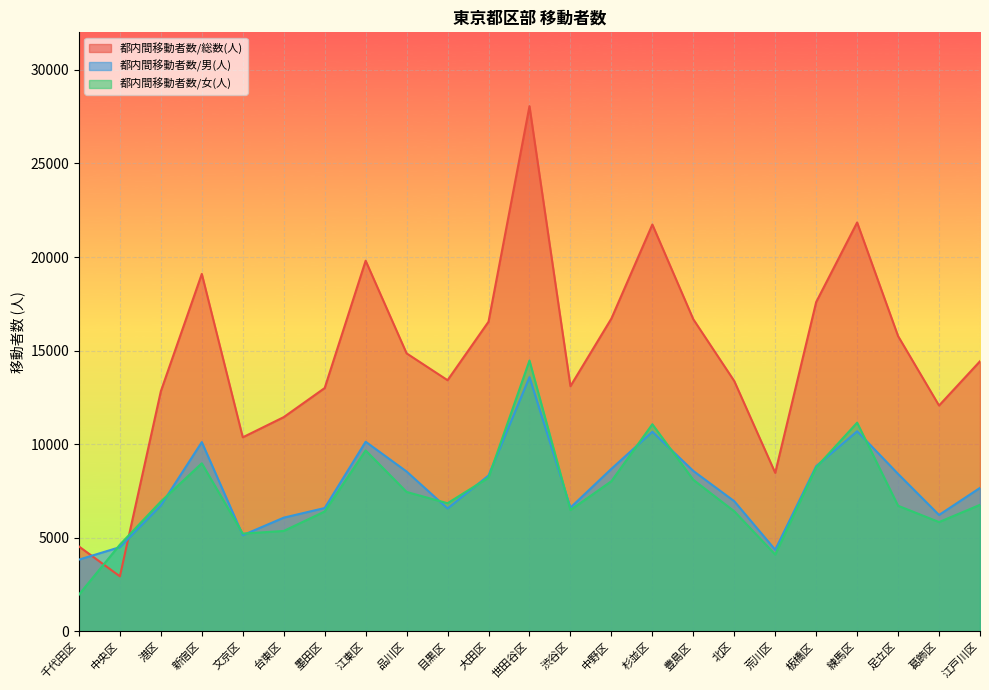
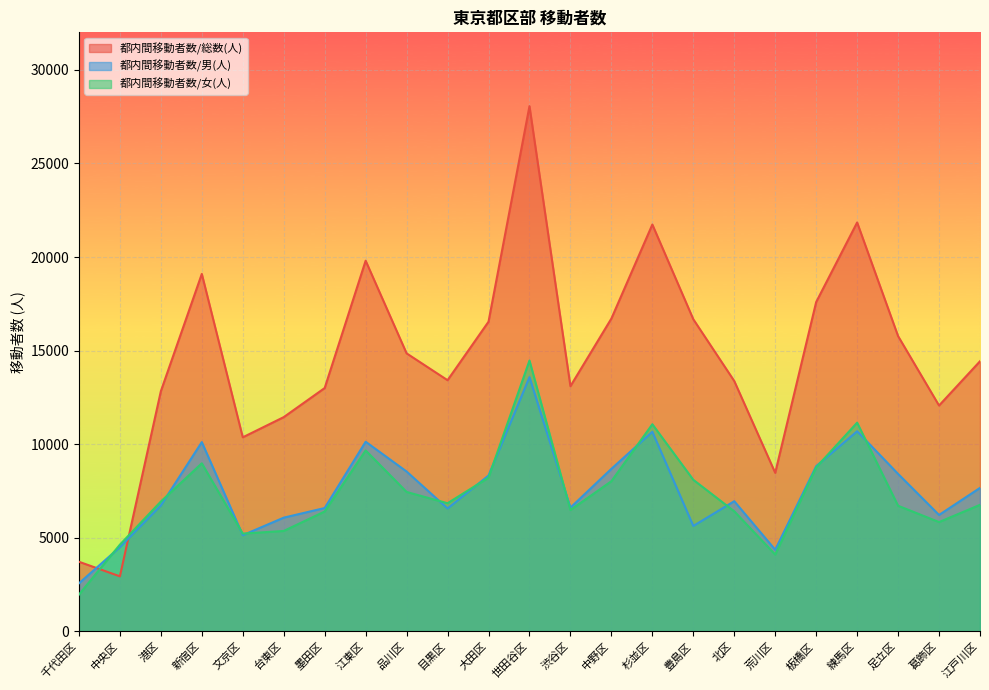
都内間移動者数/総数(人), 千代田区: 4500 -> 3700
都内間移動者数/男(人), 千代田区: 3800 -> 2600
都内間移動者数/男(人), 豊島区: 8600 -> 5600
